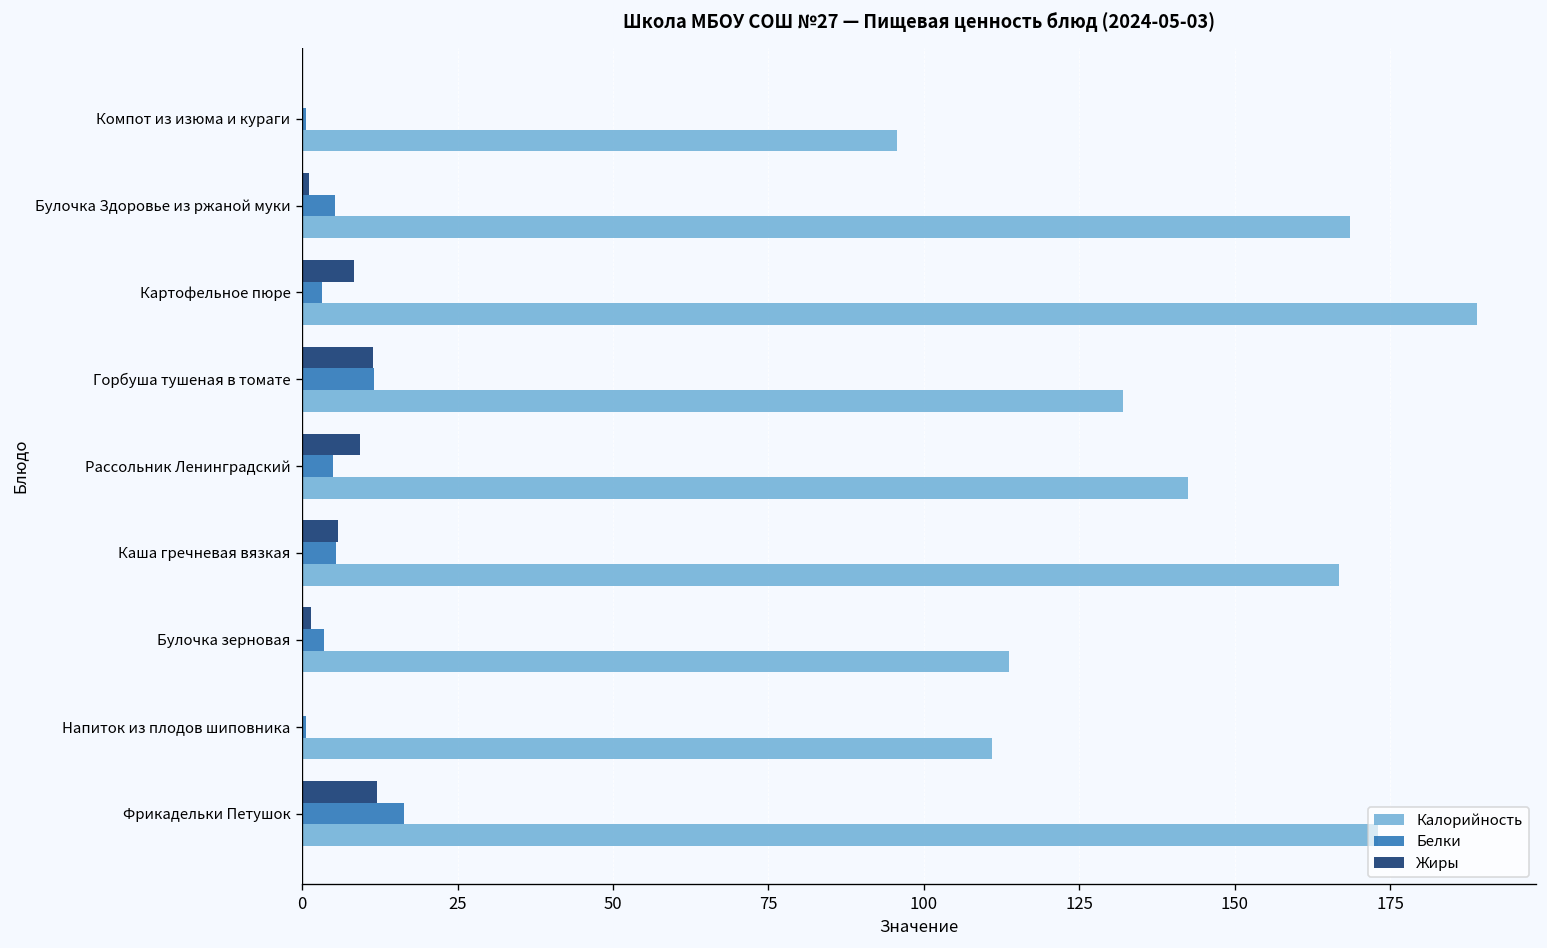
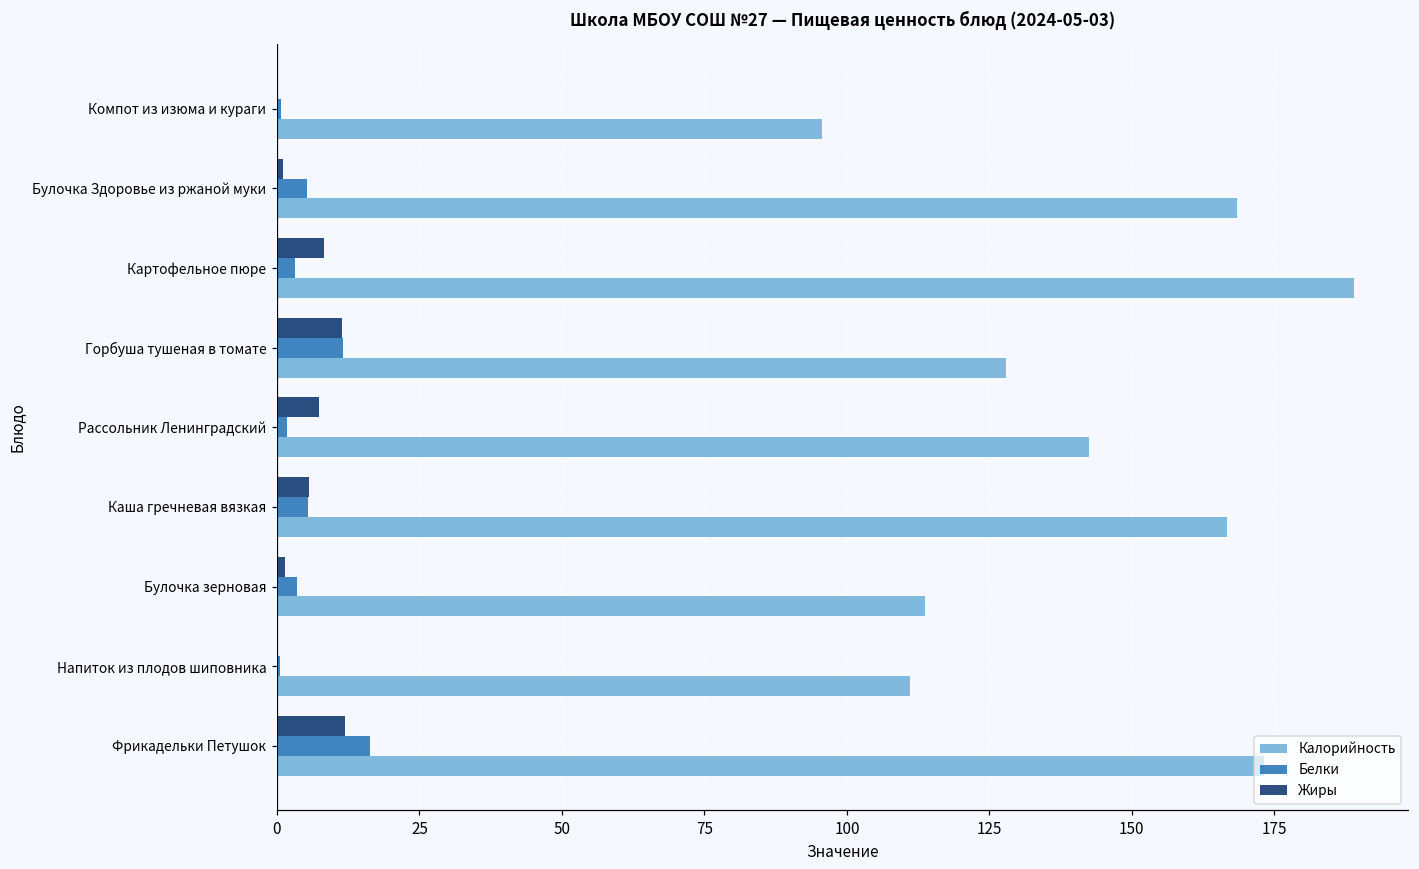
Калорийность, Горбуша тушеная в томате: 132 -> 128
Жиры, Рассольник Ленинградский: 9 -> 7
Белки, Рассольник Ленинградский: 5 -> 2
